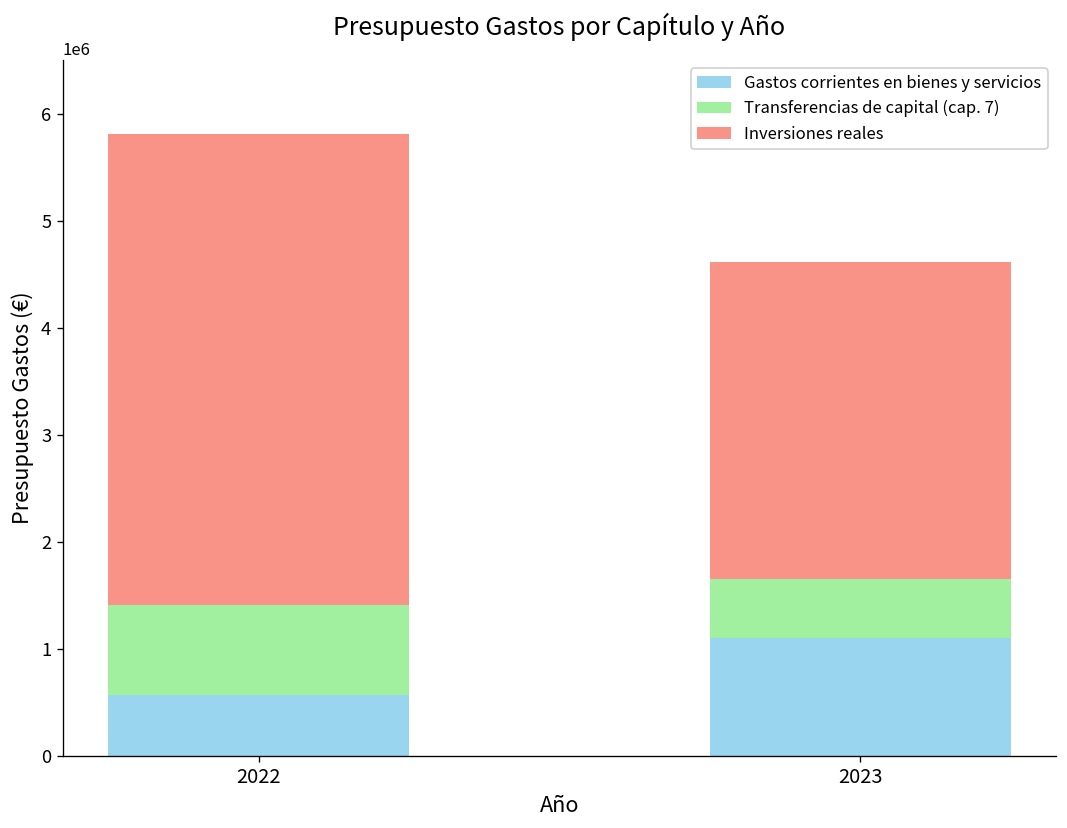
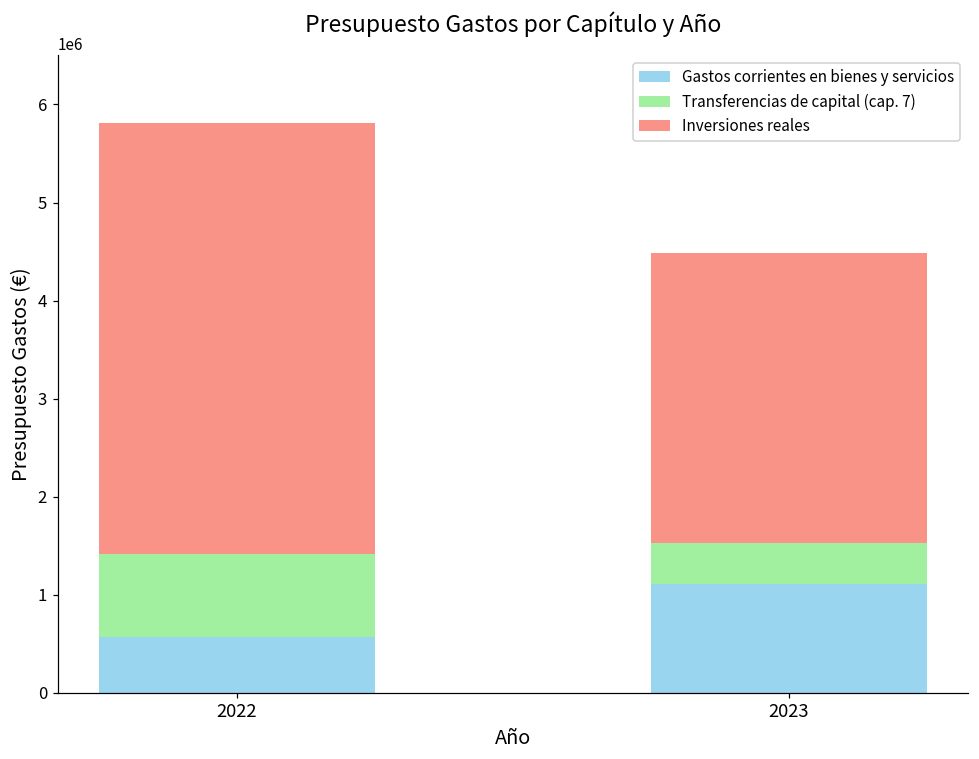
Transferencias de capital (cap. 7), 2023: 600000 -> 400000
